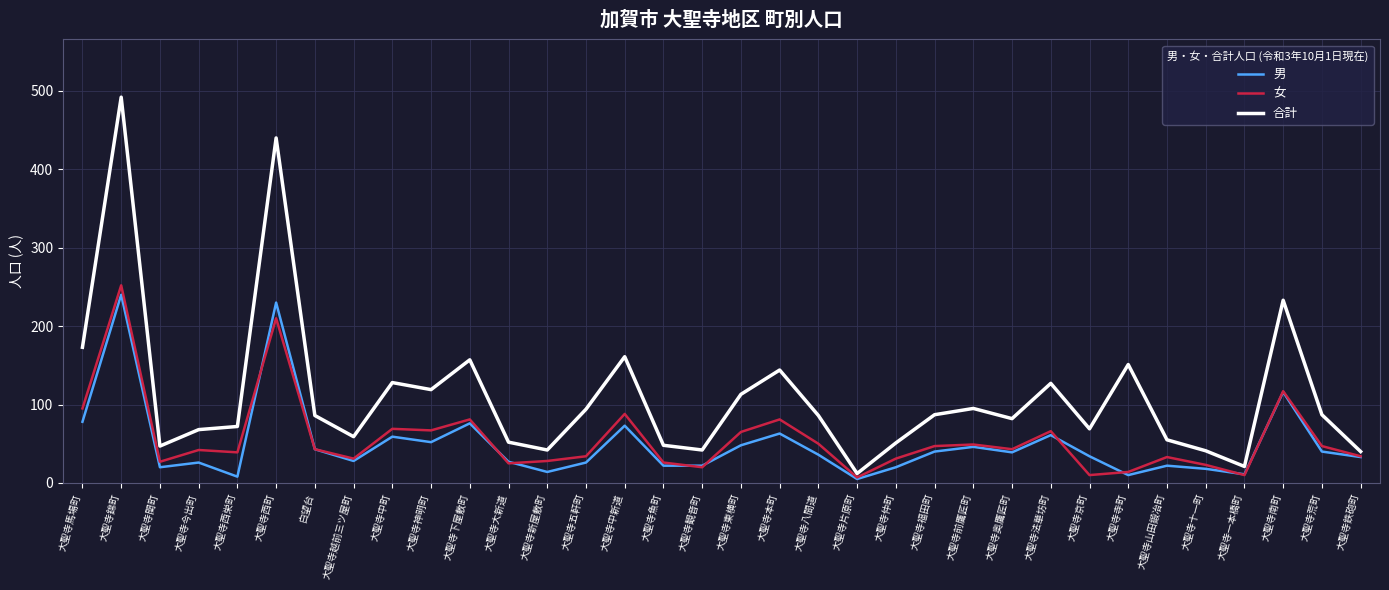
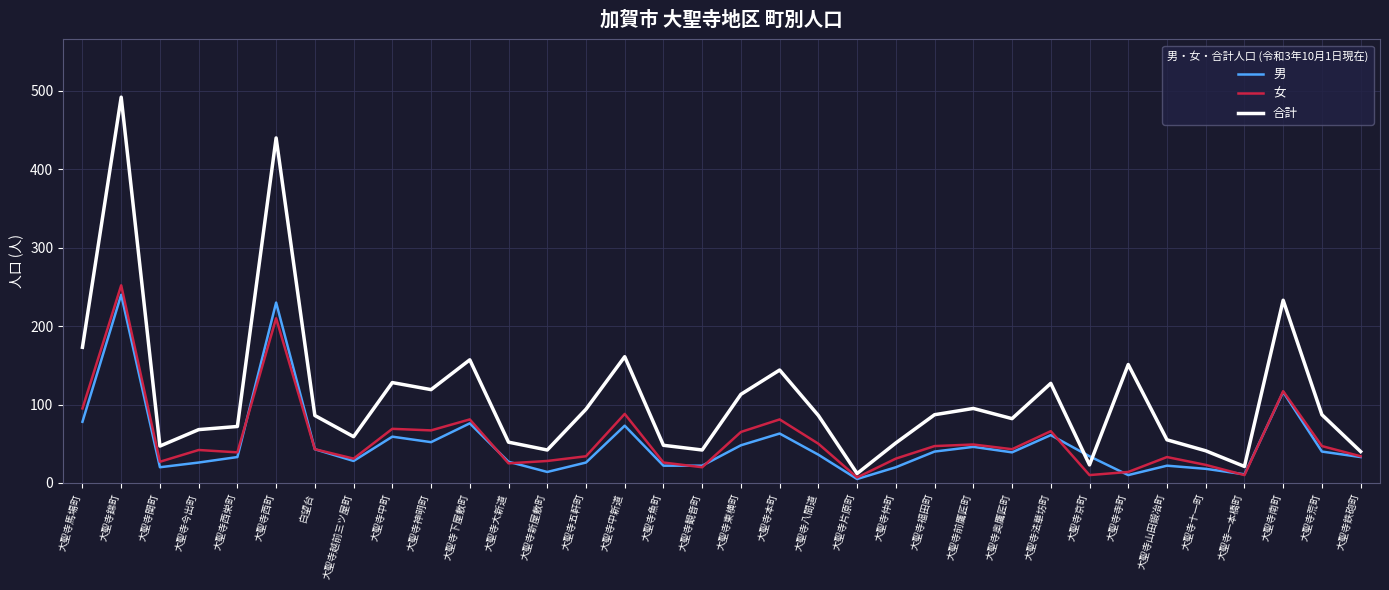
男, 大聖寺西栄町: 10 -> 30
合計, 大聖寺京町: 70 -> 20
